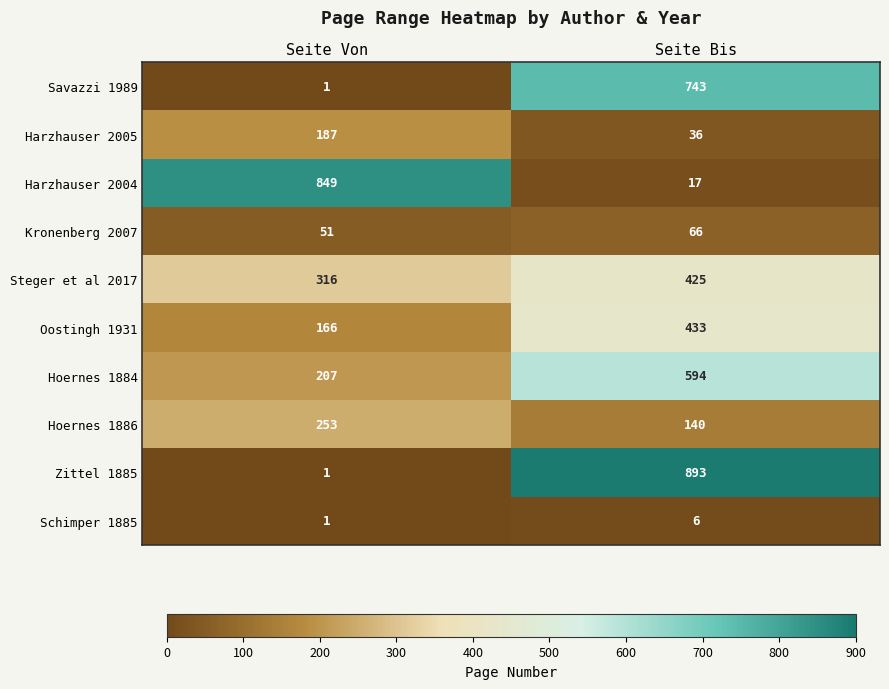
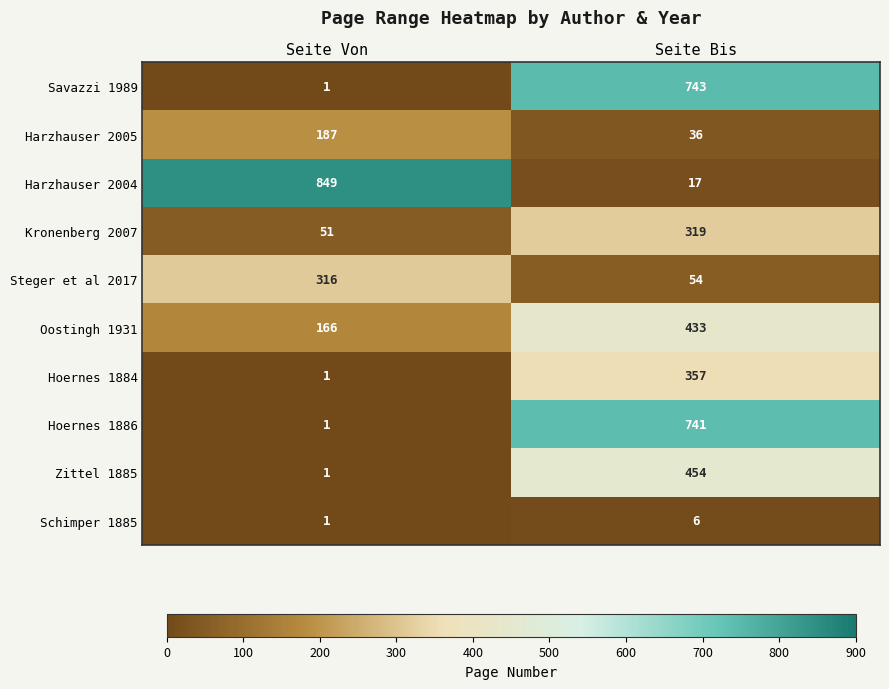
Kronenberg 2007, Seite Bis: 66 -> 319
Steger et al 2017, Seite Bis: 425 -> 54
Hoernes 1884, Seite Von: 207 -> 1
Hoernes 1884, Seite Bis: 594 -> 357
Hoernes 1886, Seite Von: 253 -> 1
Hoernes 1886, Seite Bis: 140 -> 741
Zittel 1885, Seite Bis: 893 -> 454
